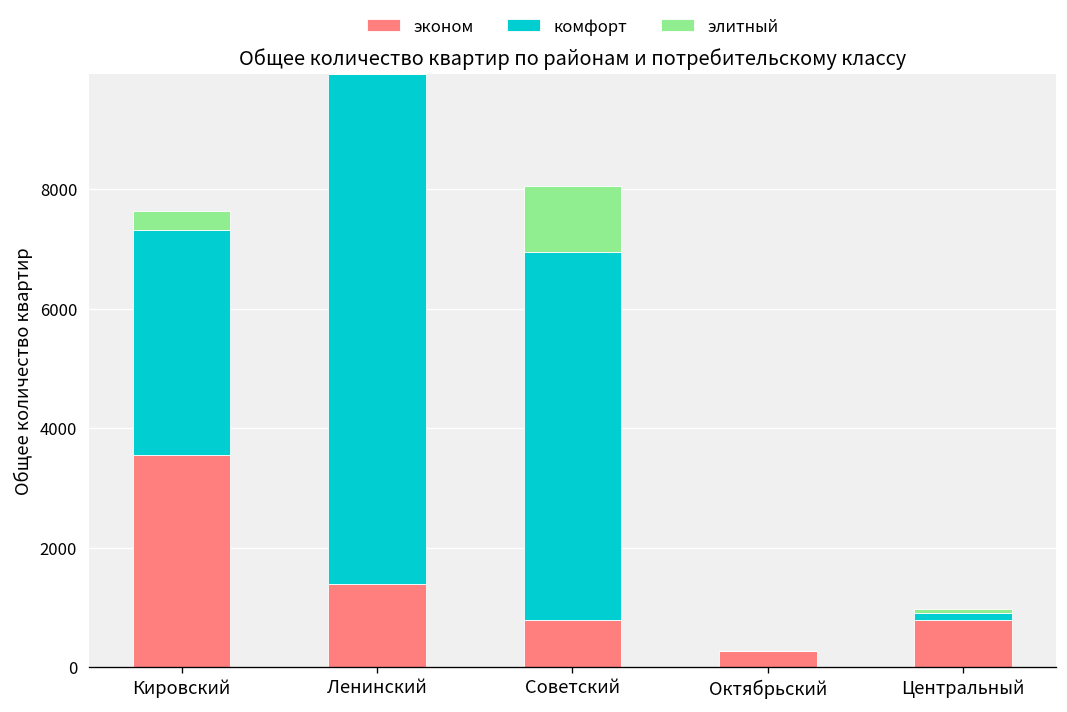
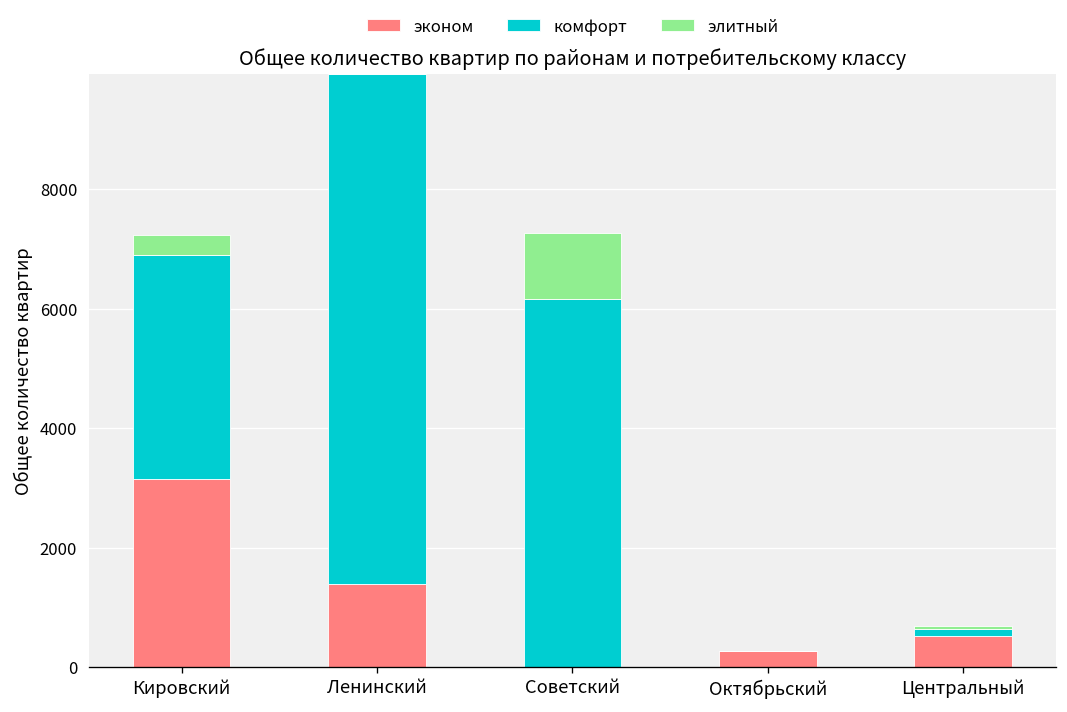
эконом, Кировский: 3600 -> 3100
эконом, Советский: 800 -> 0
эконом, Центральный: 800 -> 500
